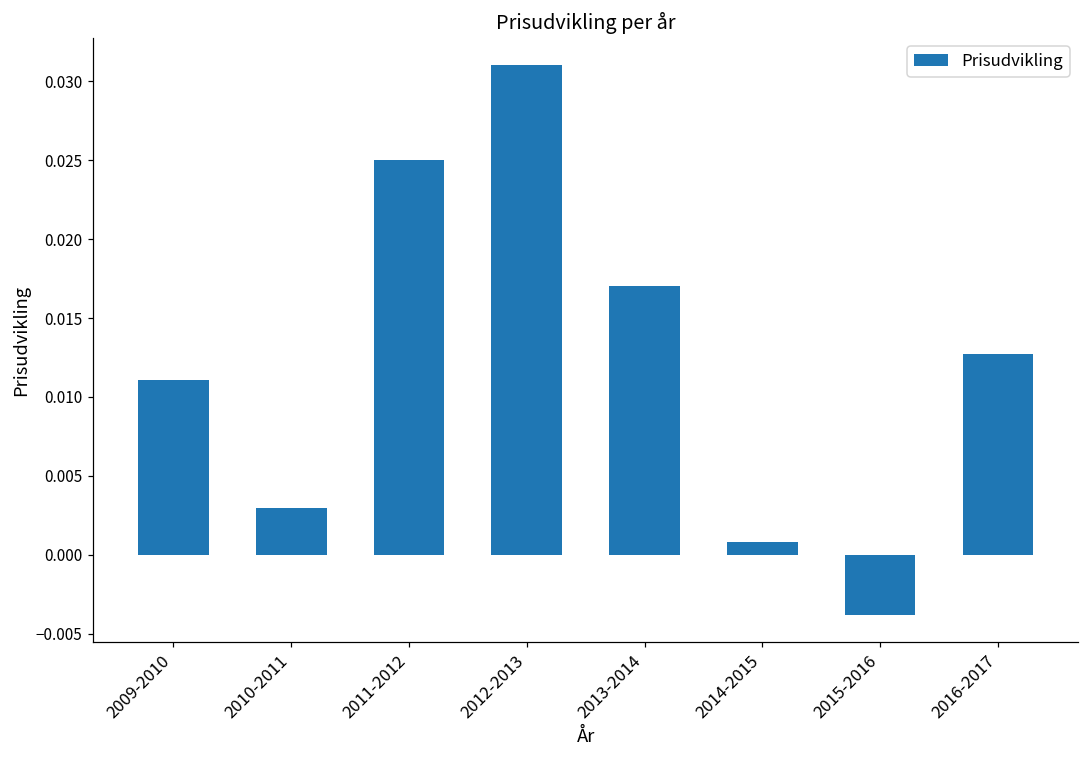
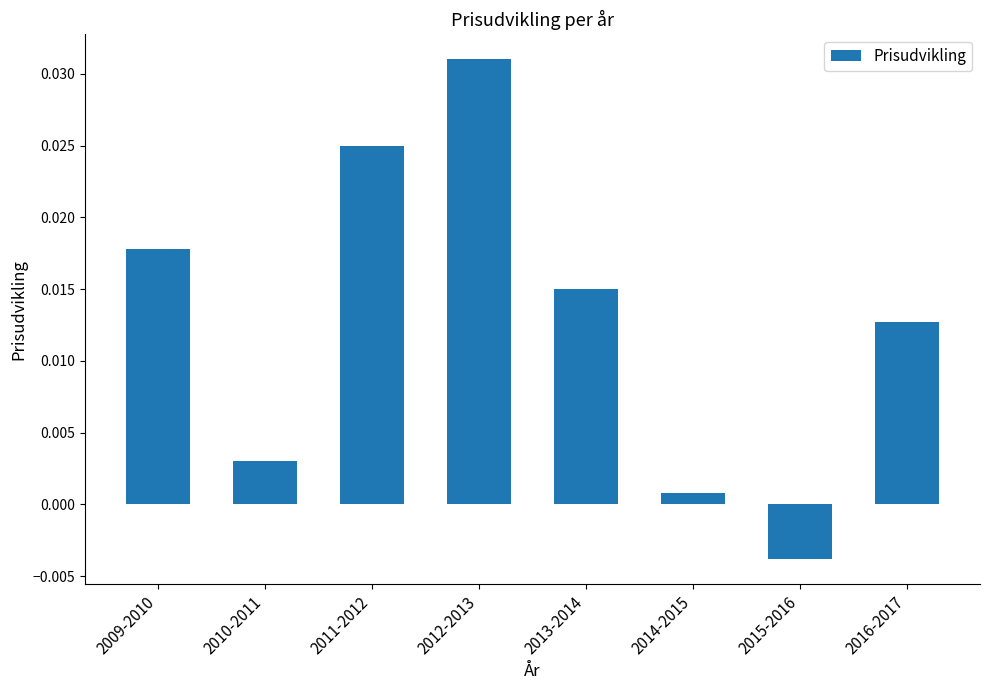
2009-2010: 0.0111 -> 0.0178
2013-2014: 0.017 -> 0.015
